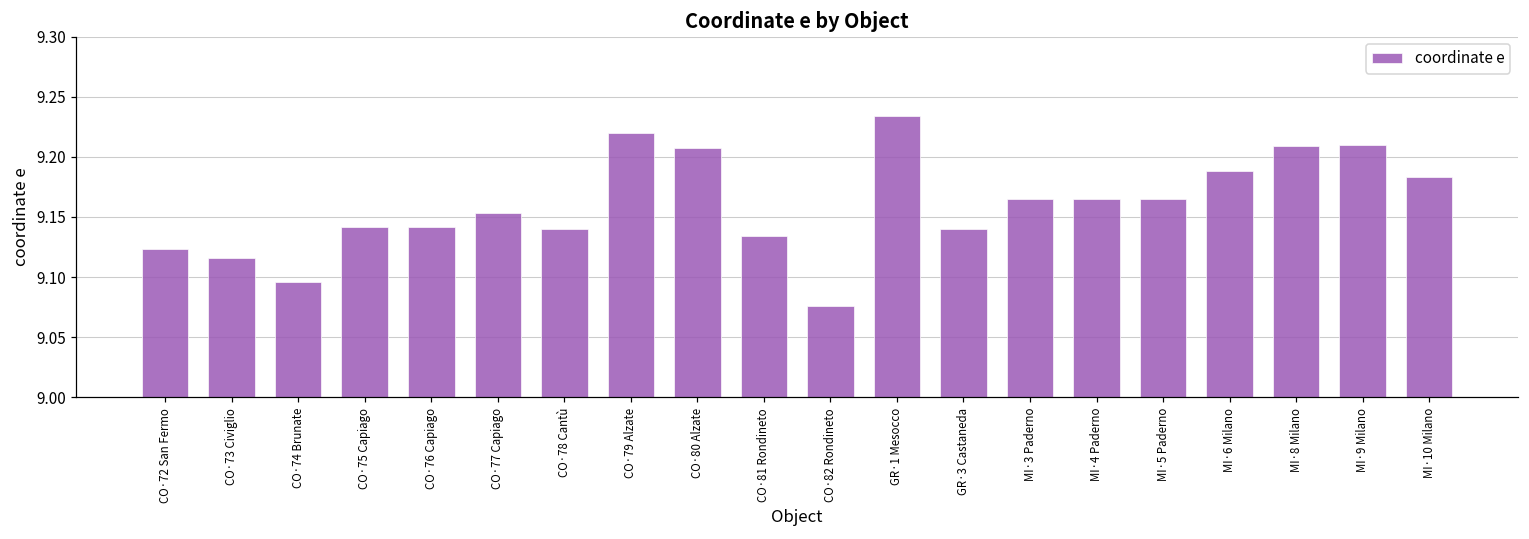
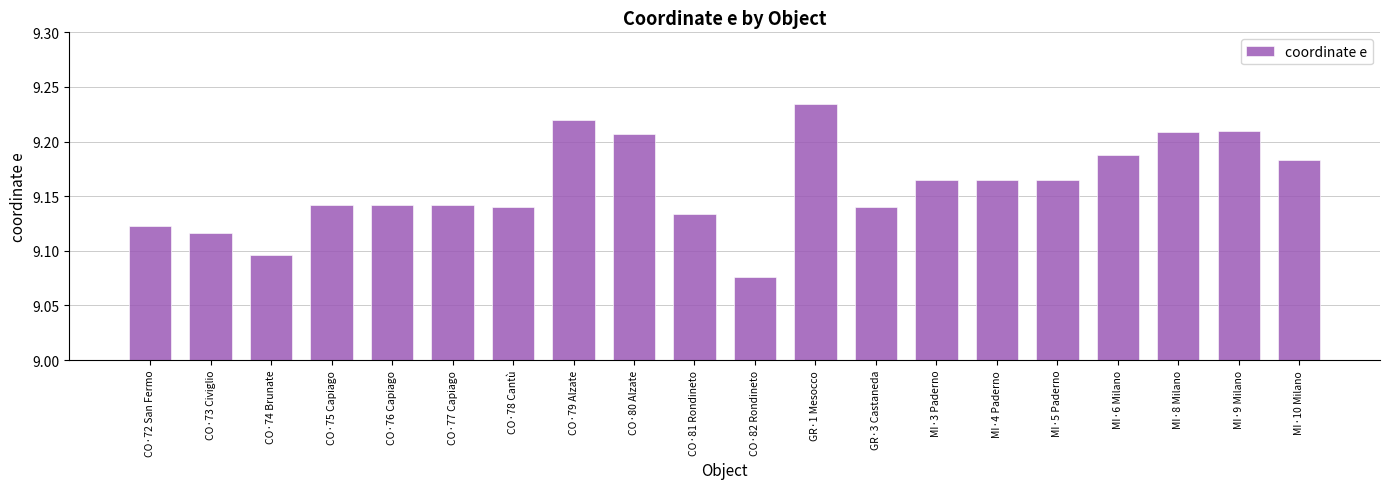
CO·77 Capiago: 9.153 -> 9.142
